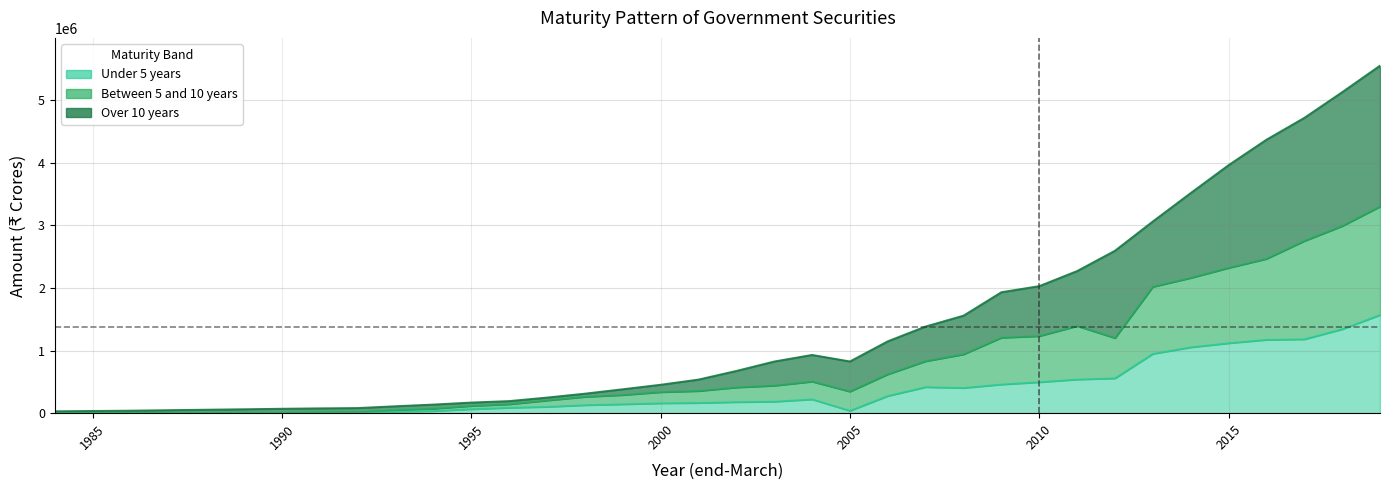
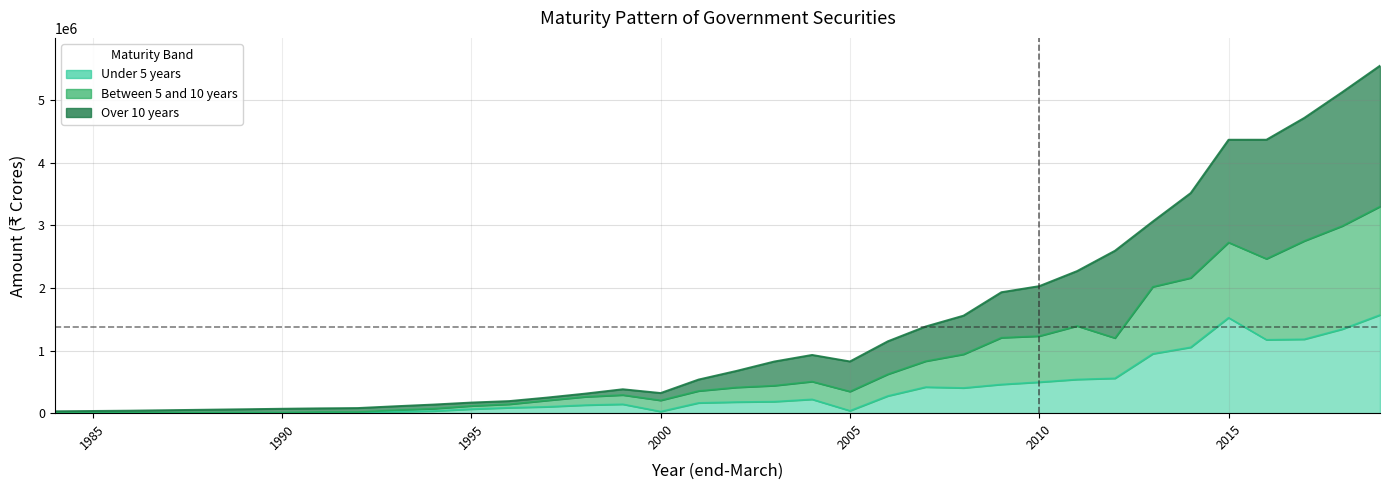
Under 5 years, 2000: 200000 -> 0
Under 5 years, 2015: 1100000 -> 1500000
